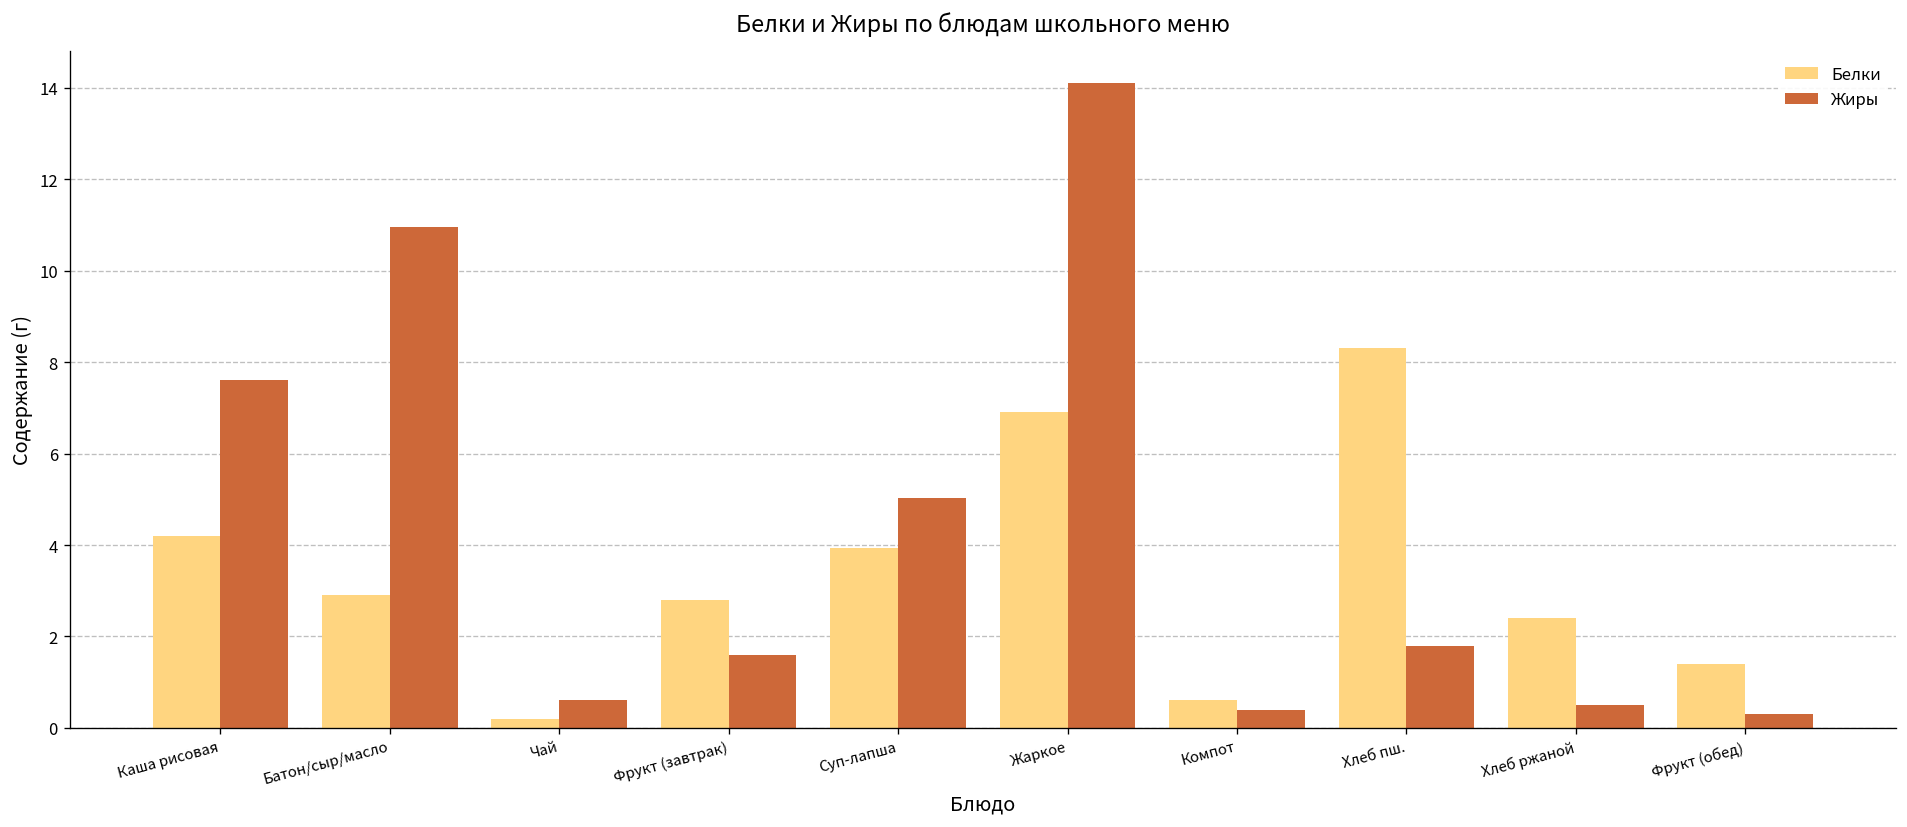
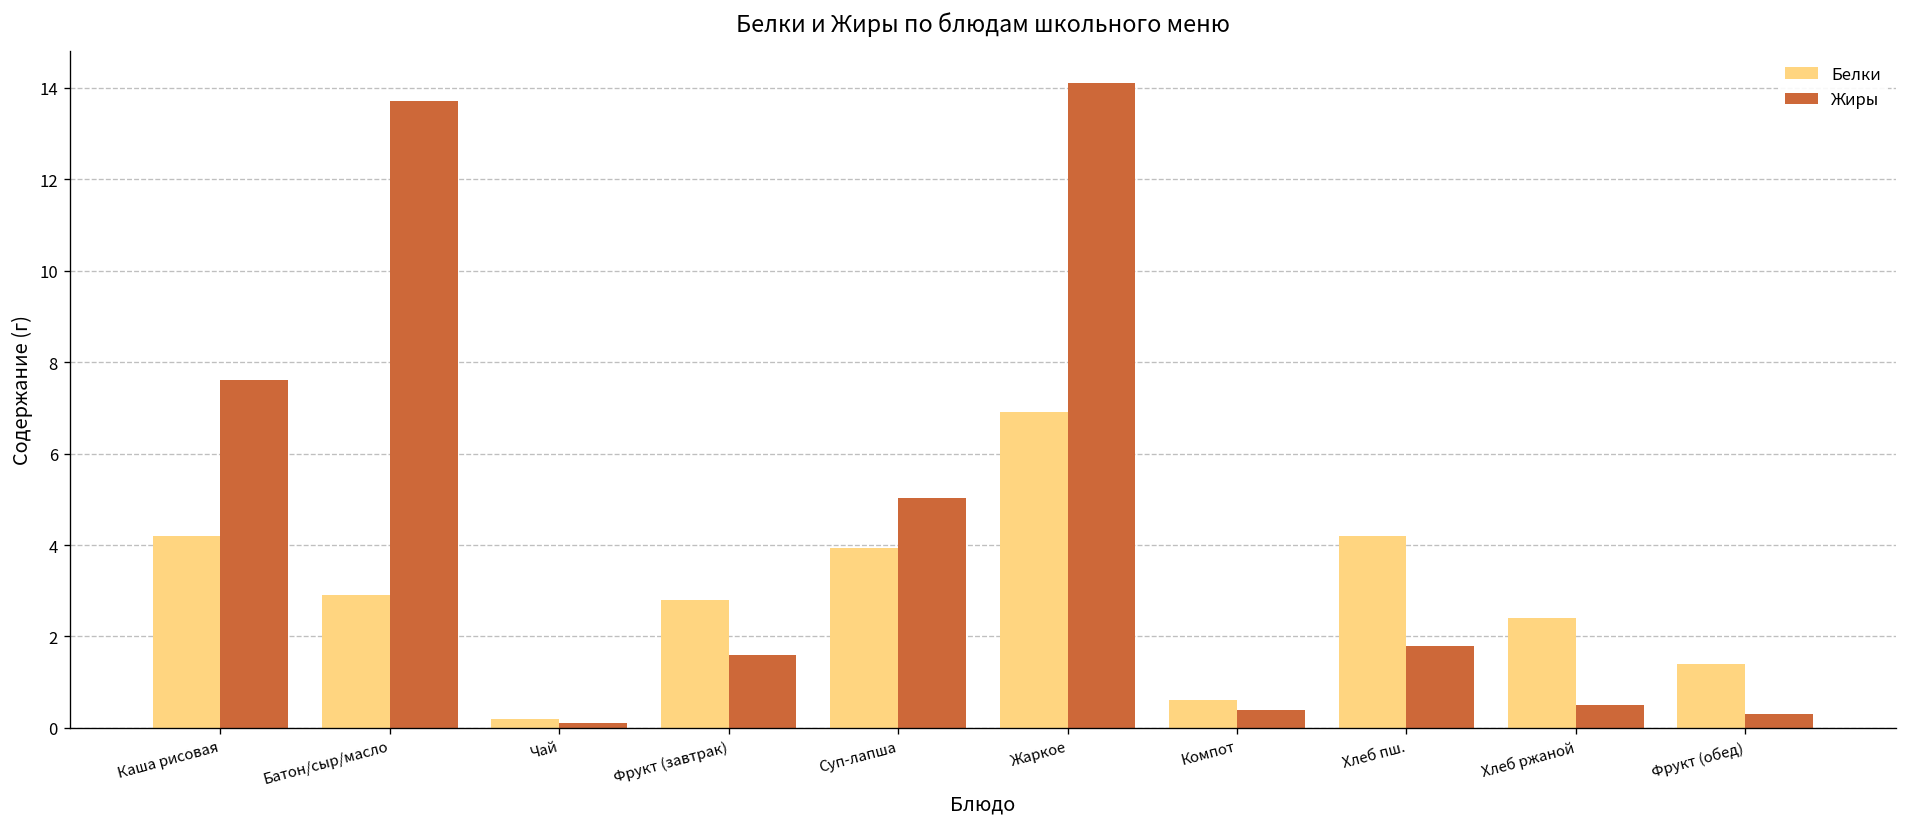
Жиры, Батон/сыр/масло: 11.0 -> 13.7
Жиры, Чай: 0.6 -> 0.1
Белки, Хлеб пш.: 8.3 -> 4.2
